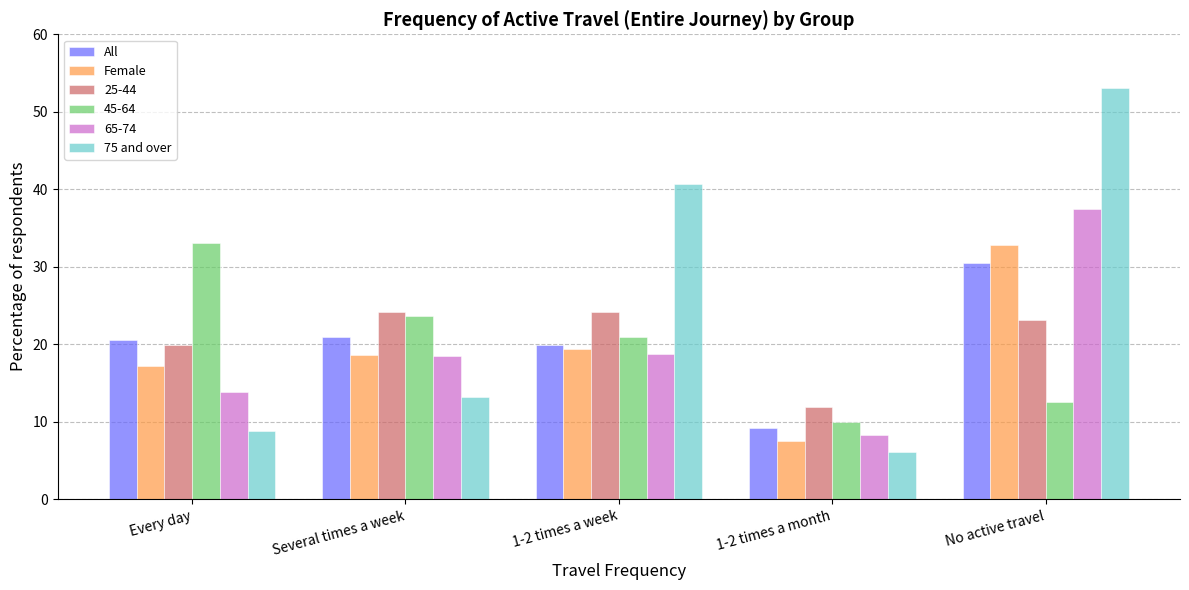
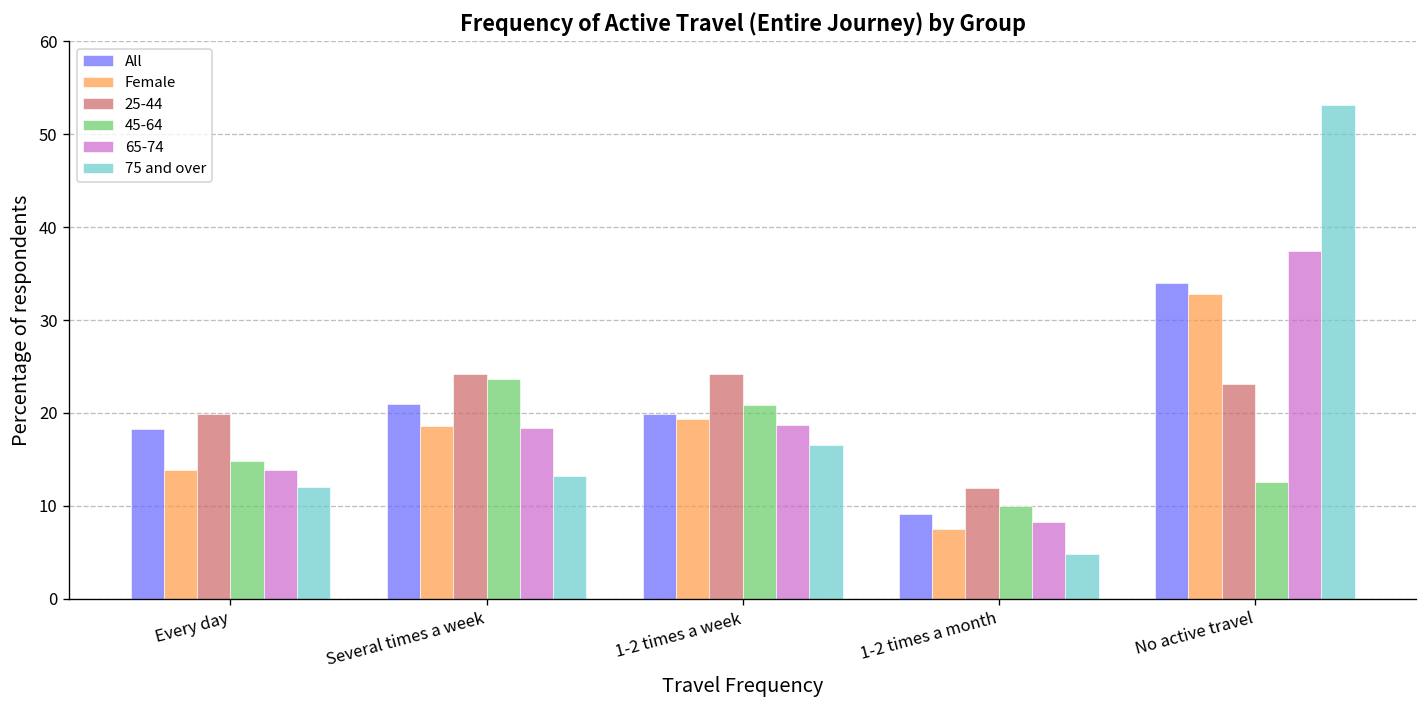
All, Every day: 21 -> 18
Female, Every day: 17 -> 14
45-64, Every day: 33 -> 15
75 and over, Every day: 9 -> 12
75 and over, 1-2 times a week: 41 -> 17
75 and over, 1-2 times a month: 6 -> 5
All, No active travel: 30 -> 34
